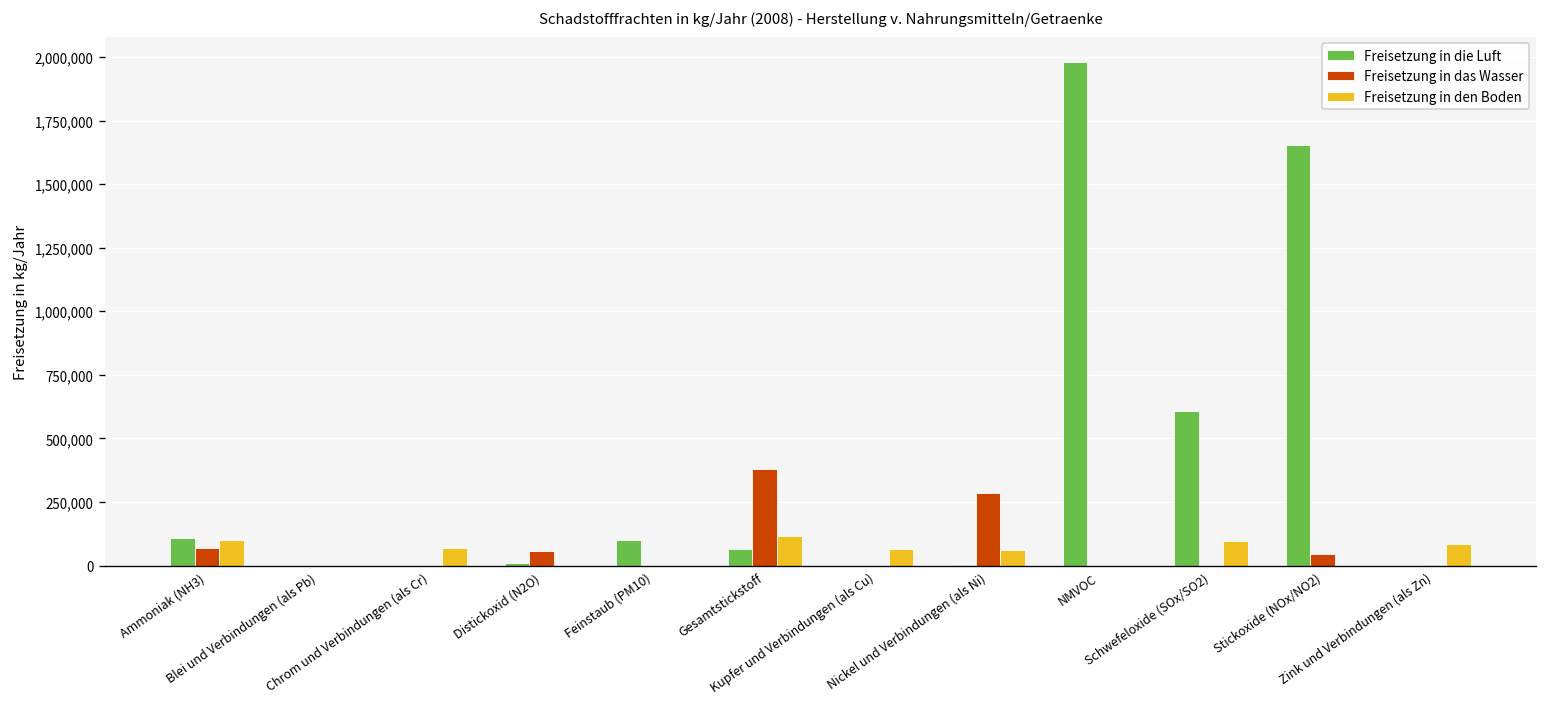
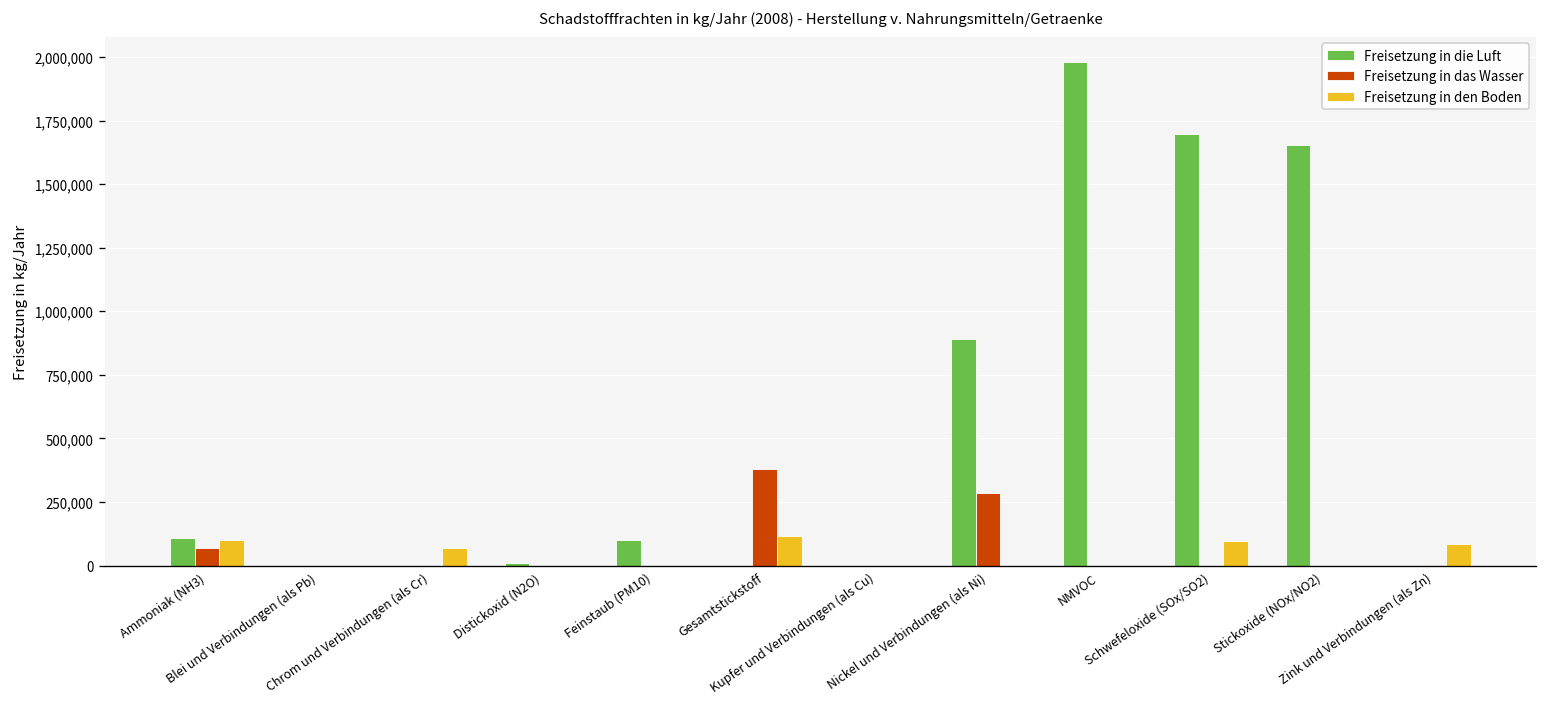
Freisetzung in das Wasser, Distickoxid (N2O): 60,000 -> 0
Freisetzung in die Luft, Gesamtstickstoff: 70,000 -> 0
Freisetzung in den Boden, Kupfer und Verbindungen (als Cu): 70,000 -> 0
Freisetzung in die Luft, Nickel und Verbindungen (als Ni): 0 -> 890,000
Freisetzung in den Boden, Nickel und Verbindungen (als Ni): 60,000 -> 0
Freisetzung in die Luft, Schwefeloxide (SOx/SO2): 610,000 -> 1,700,000
Freisetzung in das Wasser, Stickoxide (NOx/NO2): 40,000 -> 0
